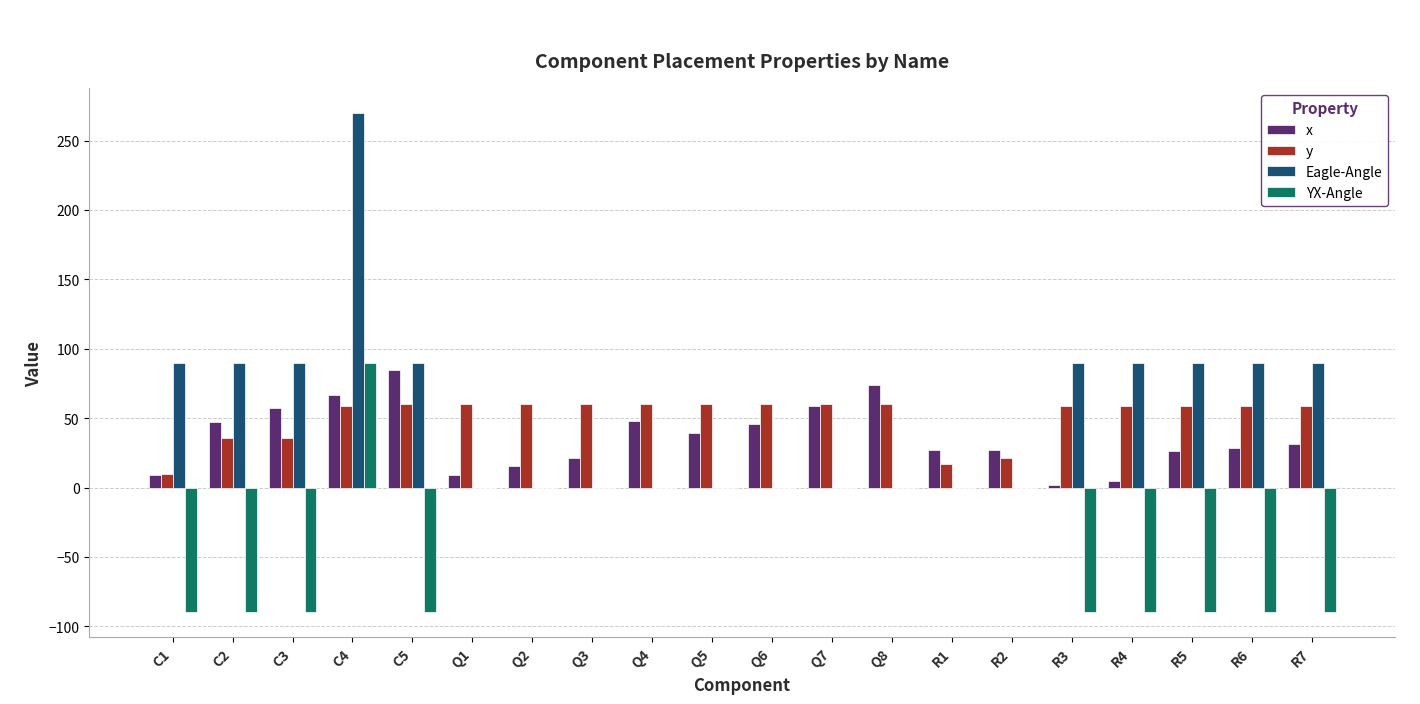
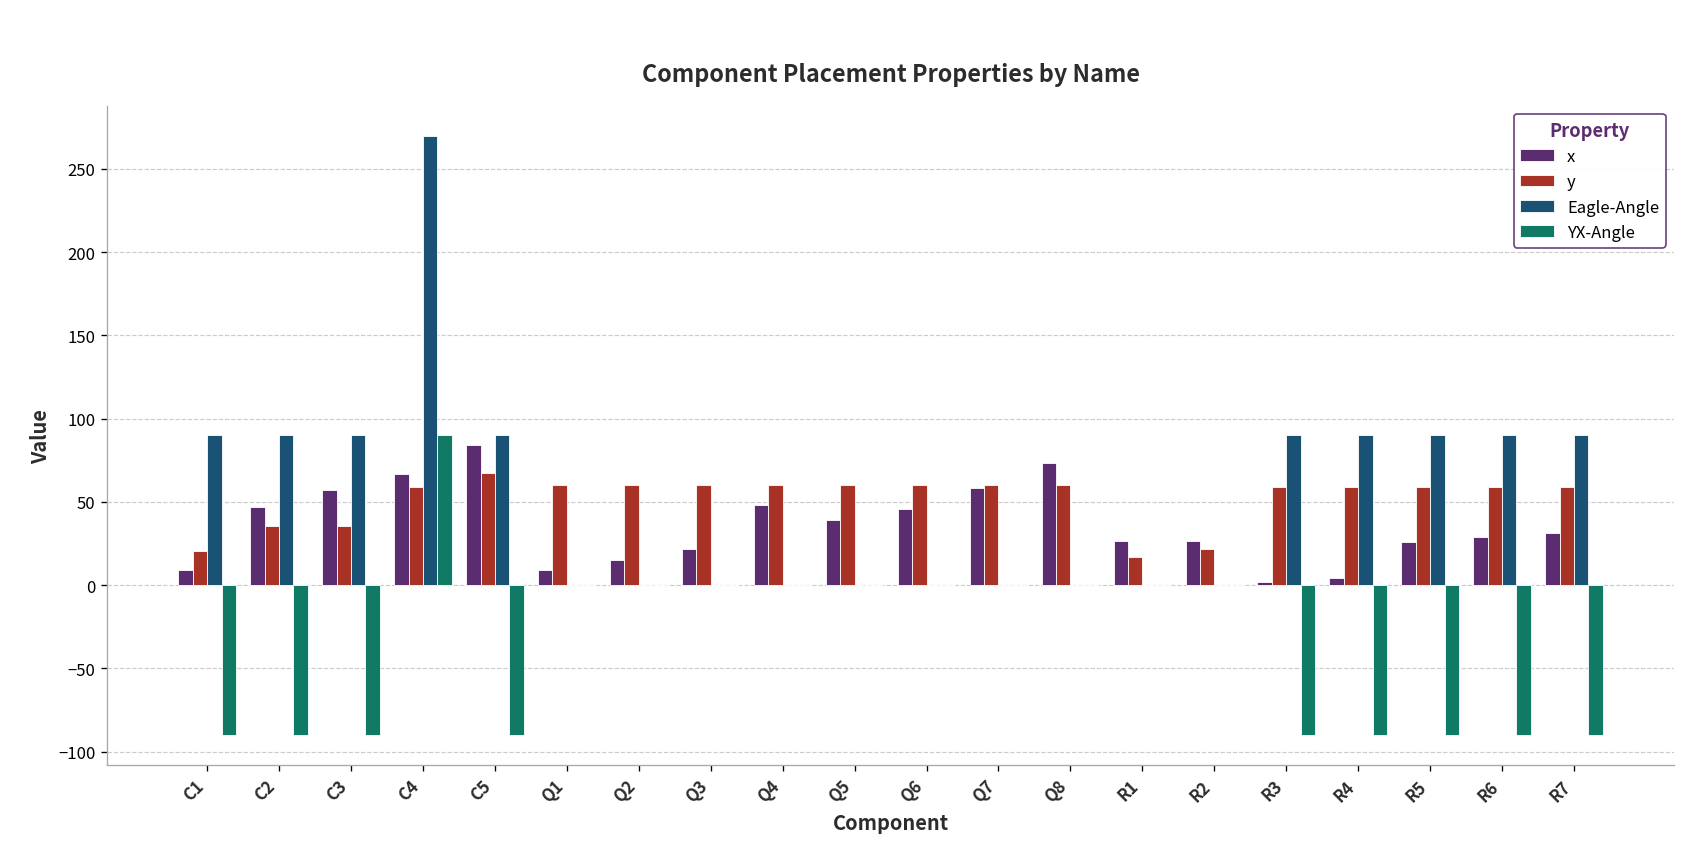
y, C1: 10 -> 20
y, C5: 60 -> 67
